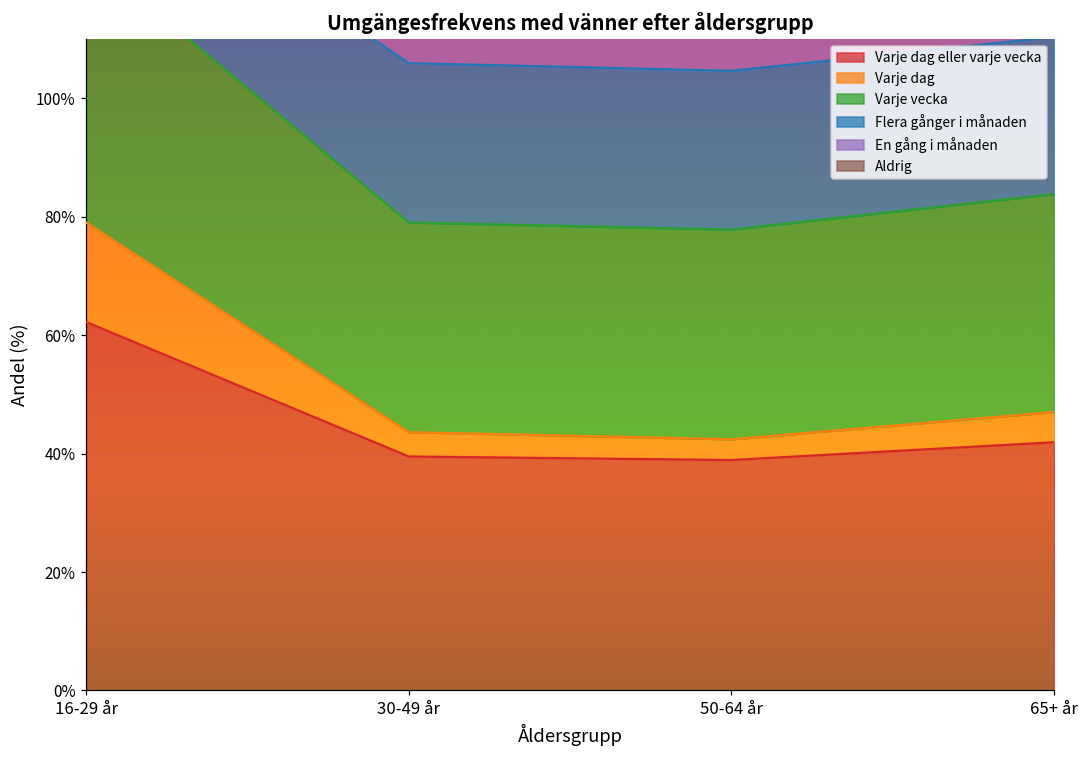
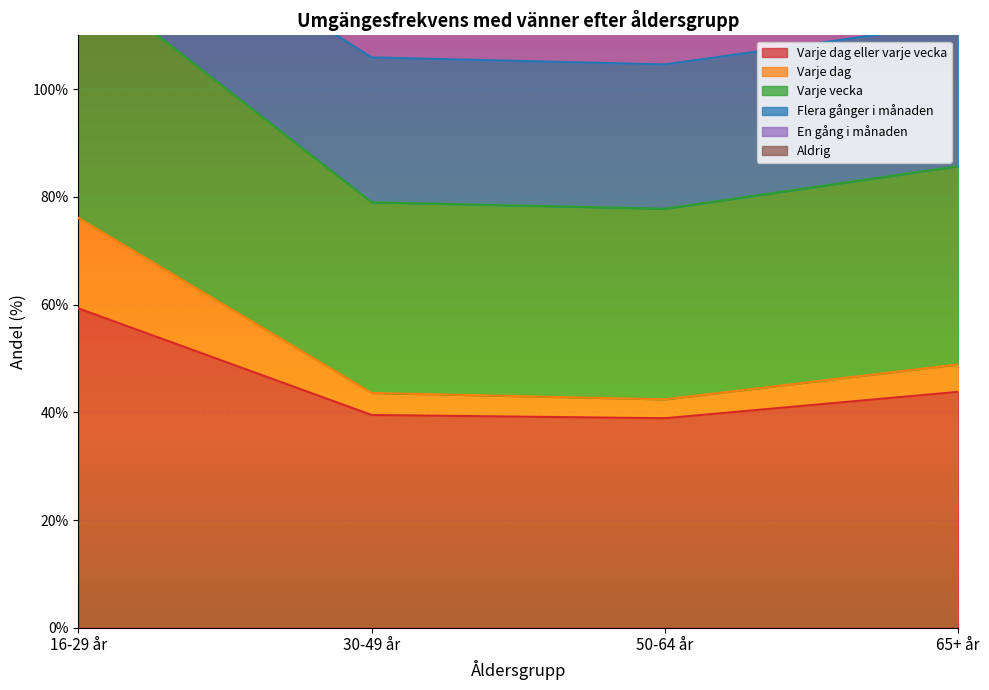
Varje dag eller varje vecka, 16-29 år: 62% -> 59%
Varje dag eller varje vecka, 65+ år: 42% -> 44%
